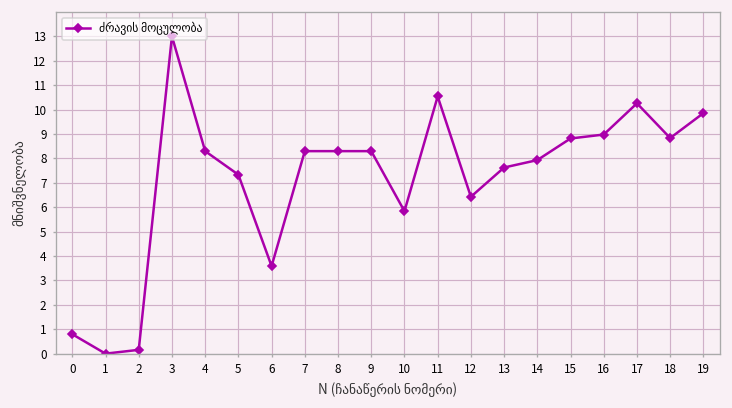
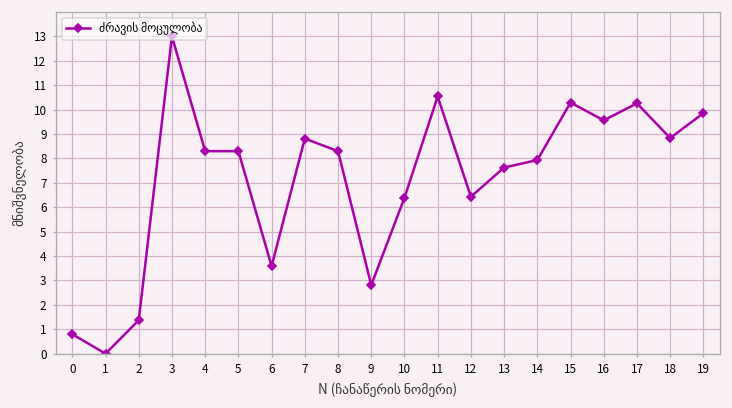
2: 0.2 -> 1.4
5: 7.3 -> 8.3
7: 8.3 -> 8.8
9: 8.3 -> 2.8
10: 5.8 -> 6.4
15: 8.8 -> 10.3
16: 9.0 -> 9.6
